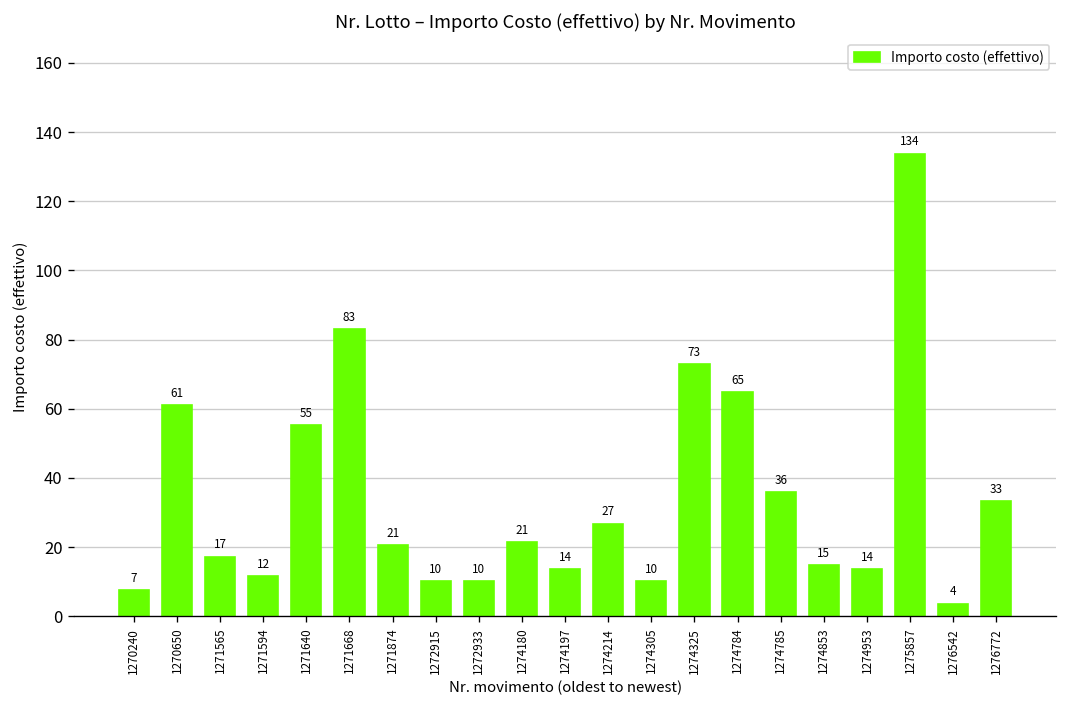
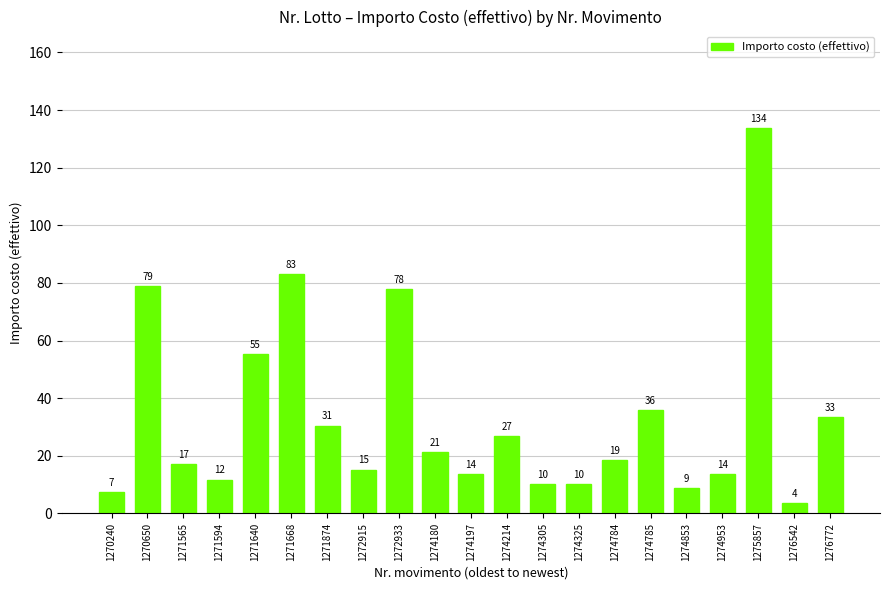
1270650: 61 -> 79
1271874: 21 -> 31
1272915: 10 -> 15
1272933: 10 -> 78
1274325: 73 -> 10
1274784: 65 -> 19
1274853: 15 -> 9
